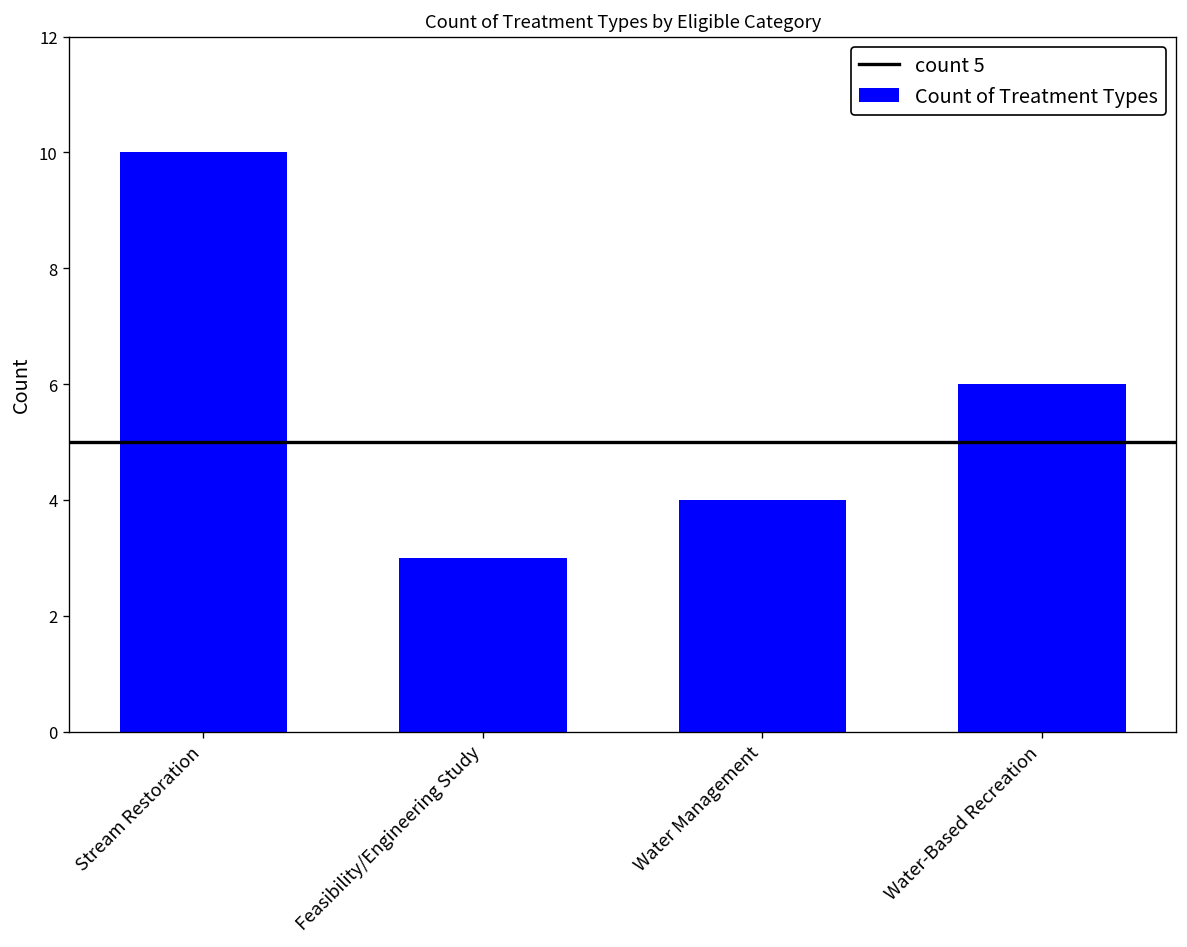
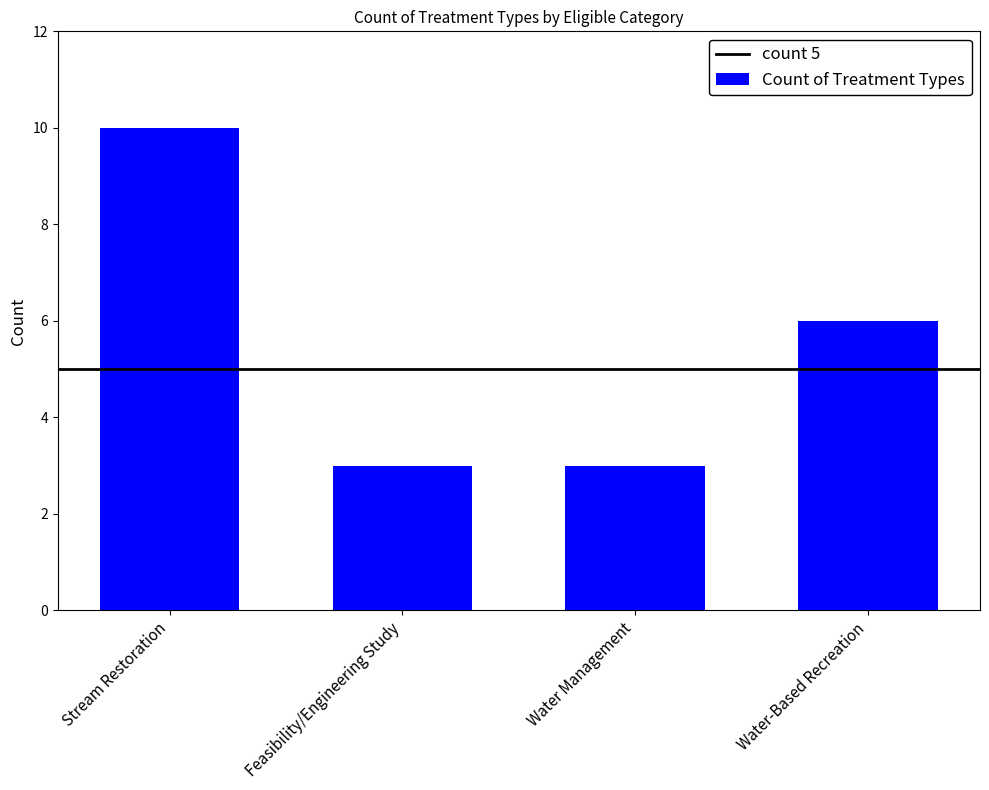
Water Management: 4 -> 3
